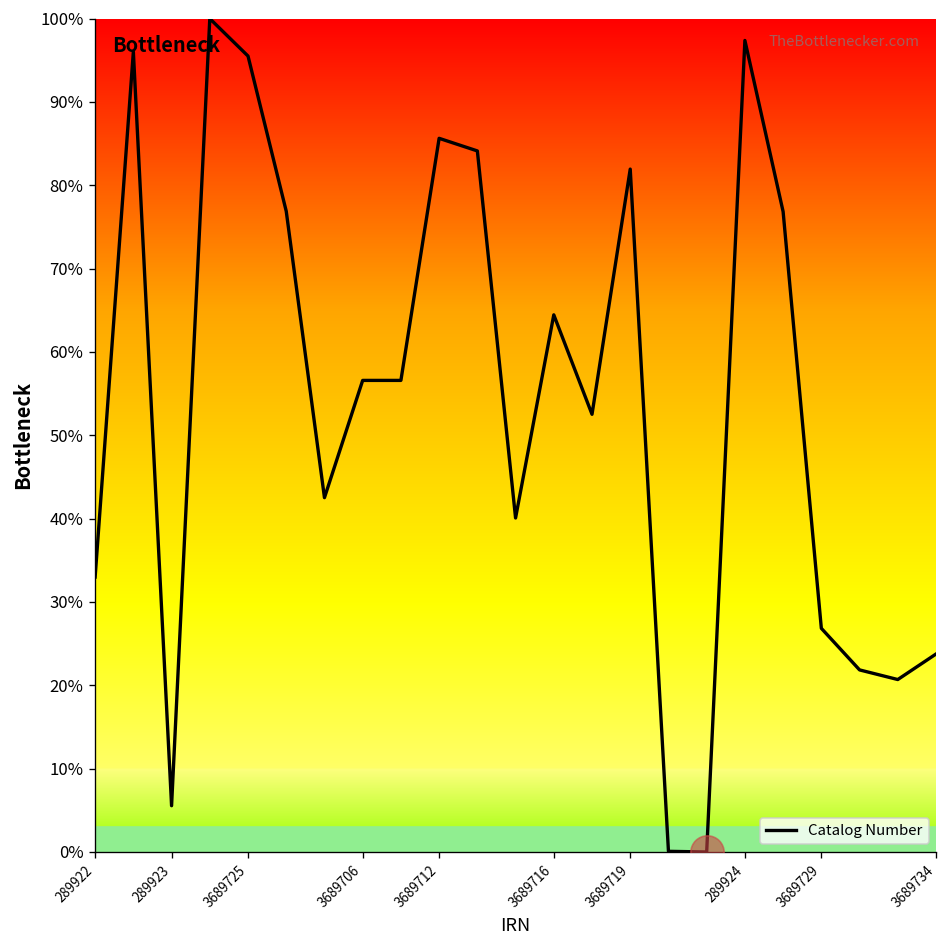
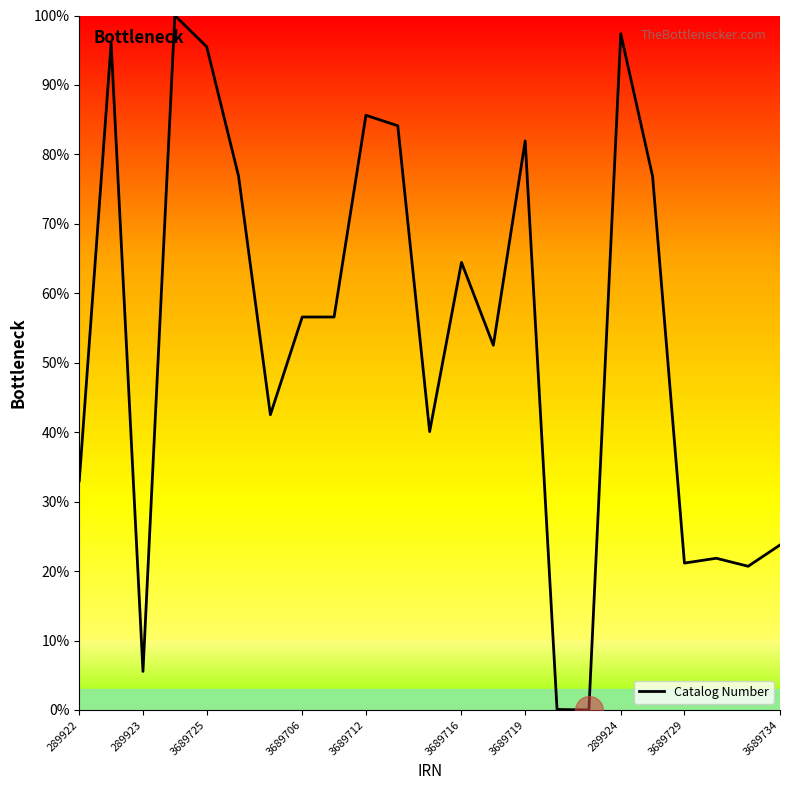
Catalog Number, 3689729: 27% -> 21%
